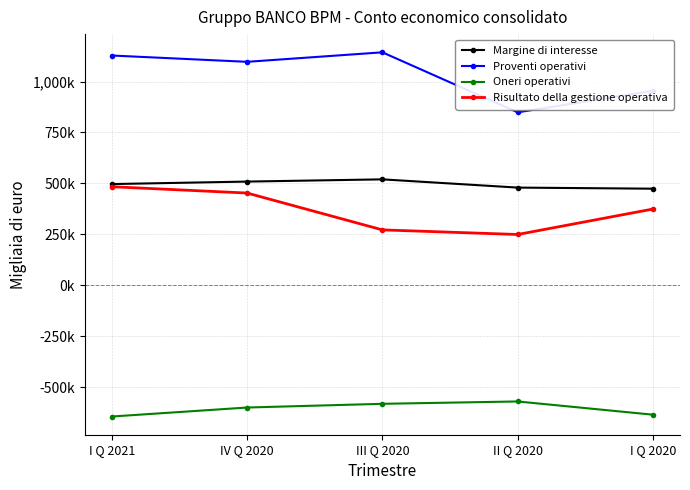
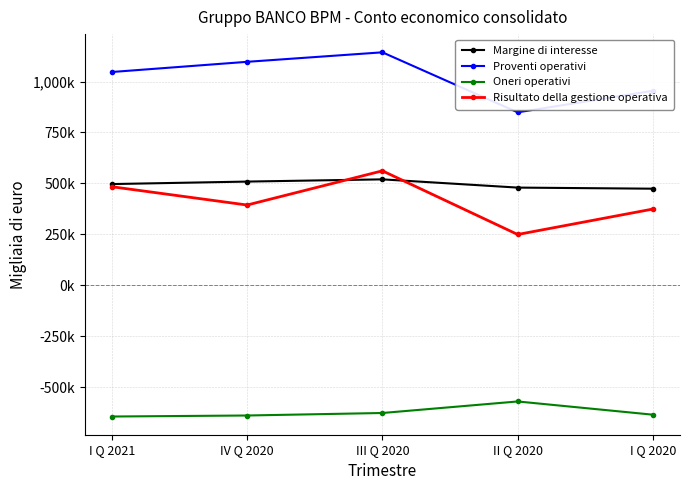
Proventi operativi, I Q 2021: 1,130,000 -> 1,050,000
Oneri operativi, IV Q 2020: -600,000 -> -640,000
Risultato della gestione operativa, IV Q 2020: 450,000 -> 390,000
Oneri operativi, III Q 2020: -580,000 -> -630,000
Risultato della gestione operativa, III Q 2020: 270,000 -> 560,000
